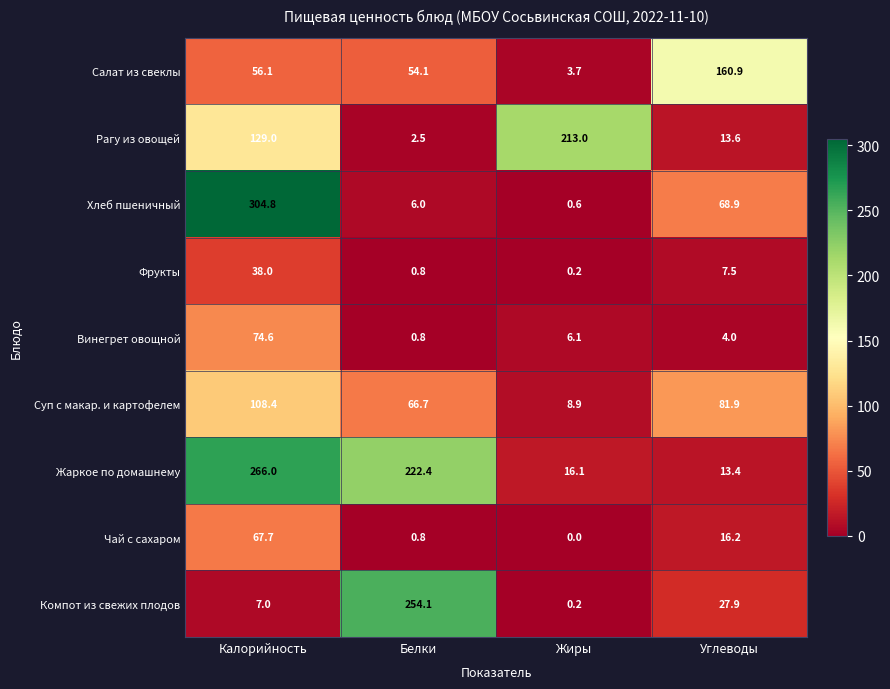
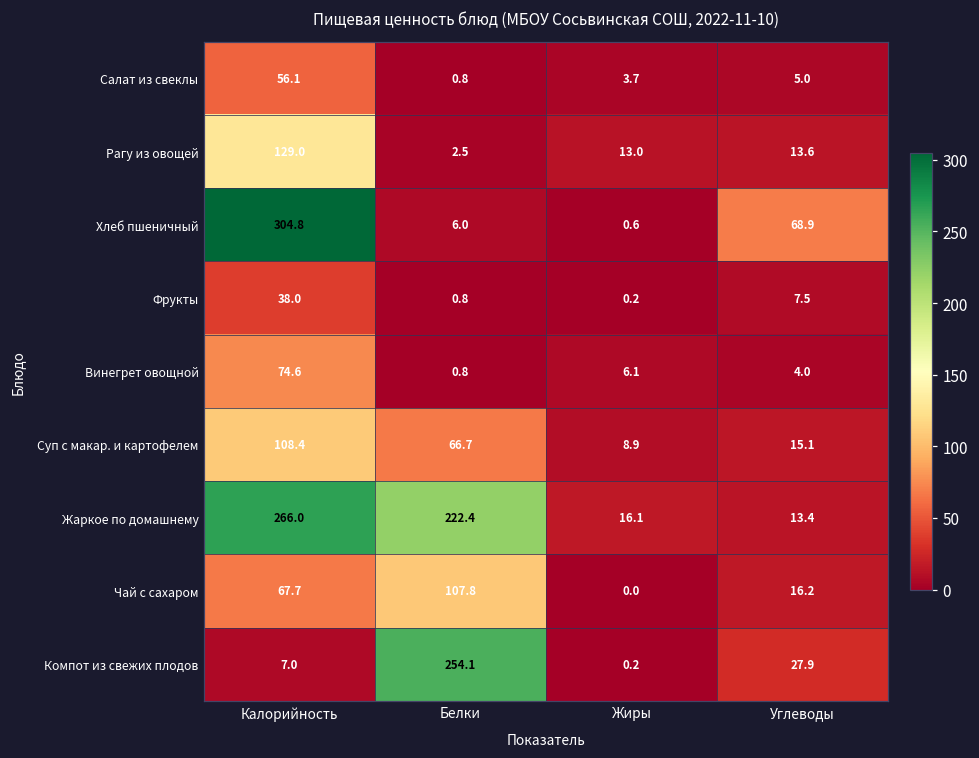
Салат из свеклы, Белки: 54.1 -> 0.8
Салат из свеклы, Углеводы: 160.9 -> 5.0
Рагу из овощей, Жиры: 213.0 -> 13.0
Суп с макар. и картофелем, Углеводы: 81.9 -> 15.1
Чай с сахаром, Белки: 0.8 -> 107.8
